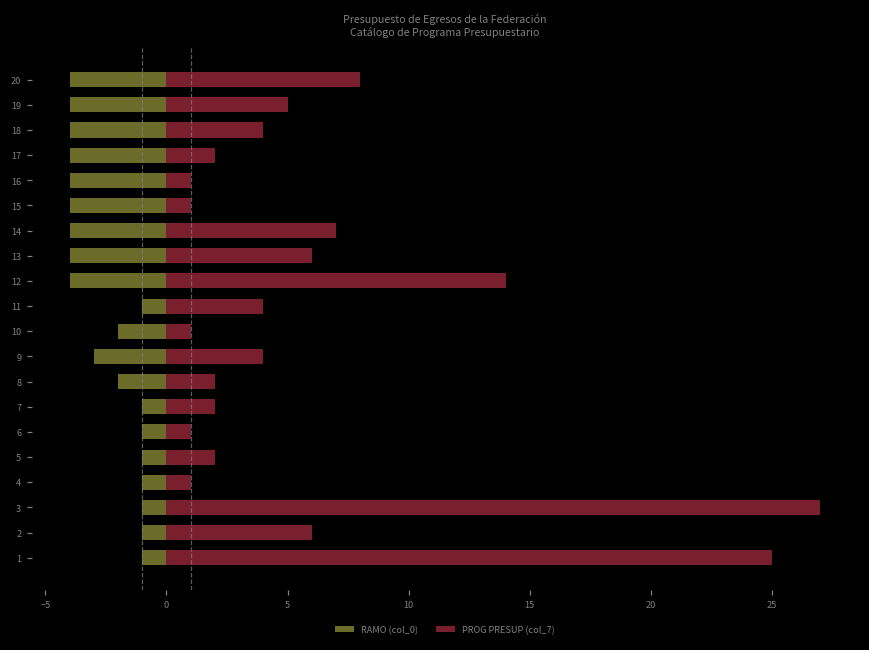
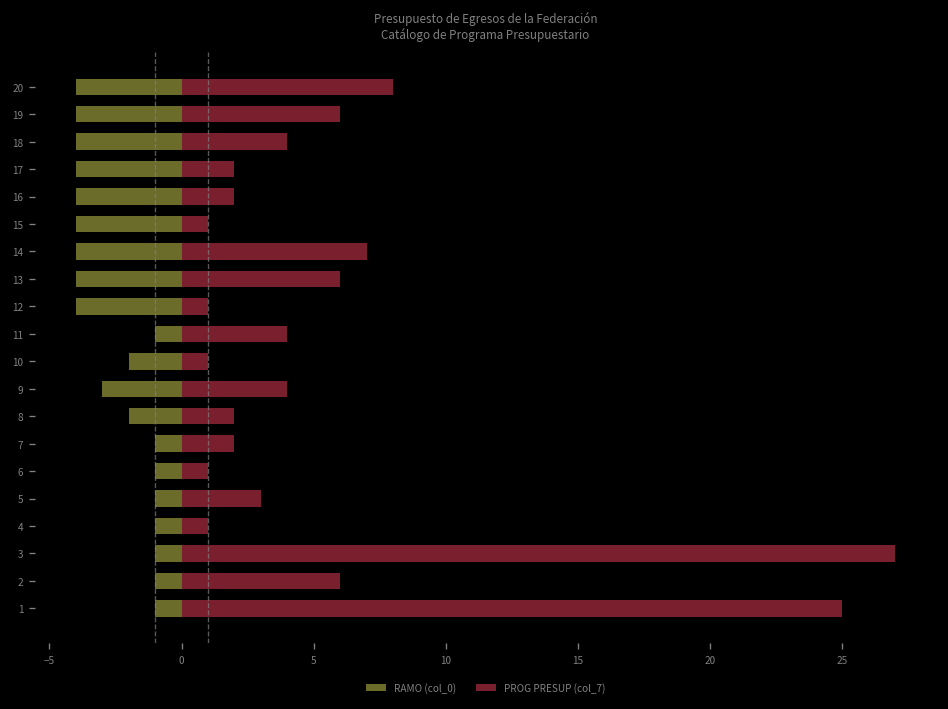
PROG PRESUP (col_7), 19: 5 -> 6
PROG PRESUP (col_7), 16: 1 -> 2
PROG PRESUP (col_7), 12: 14 -> 1
PROG PRESUP (col_7), 5: 2 -> 3
